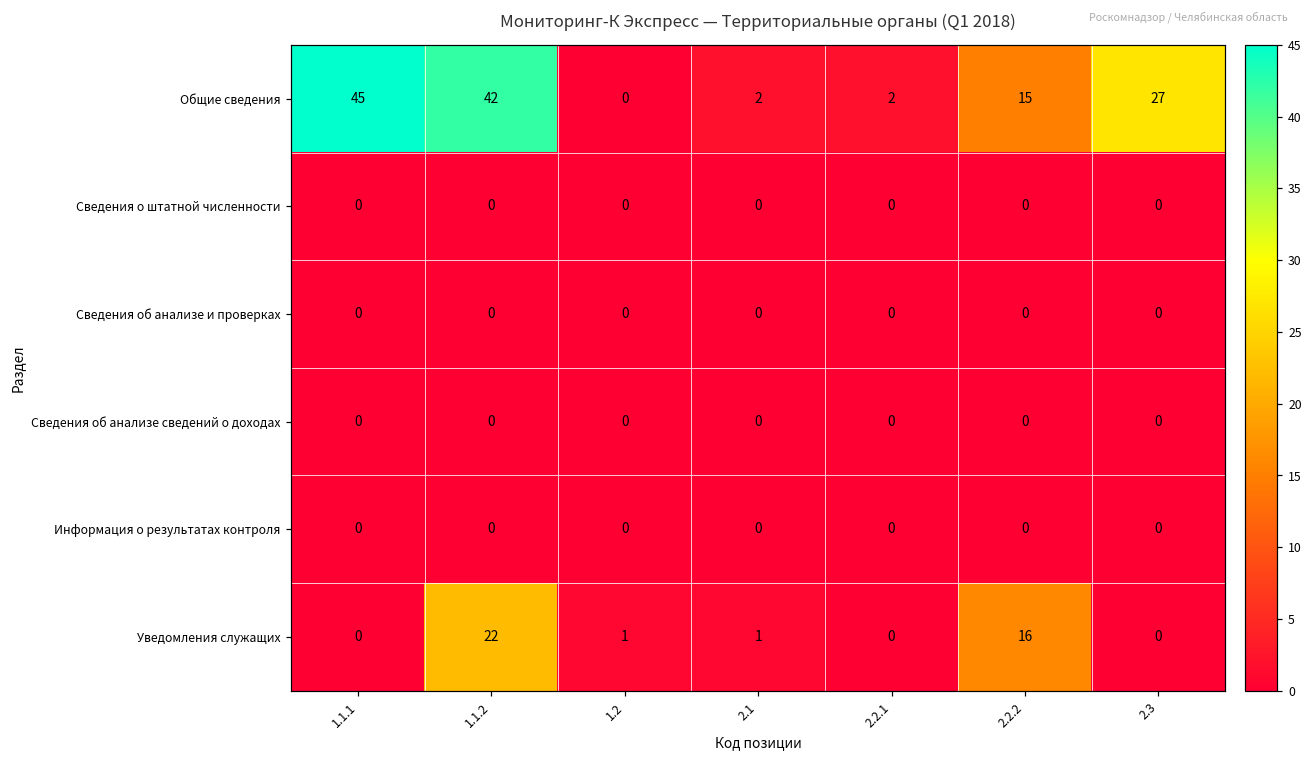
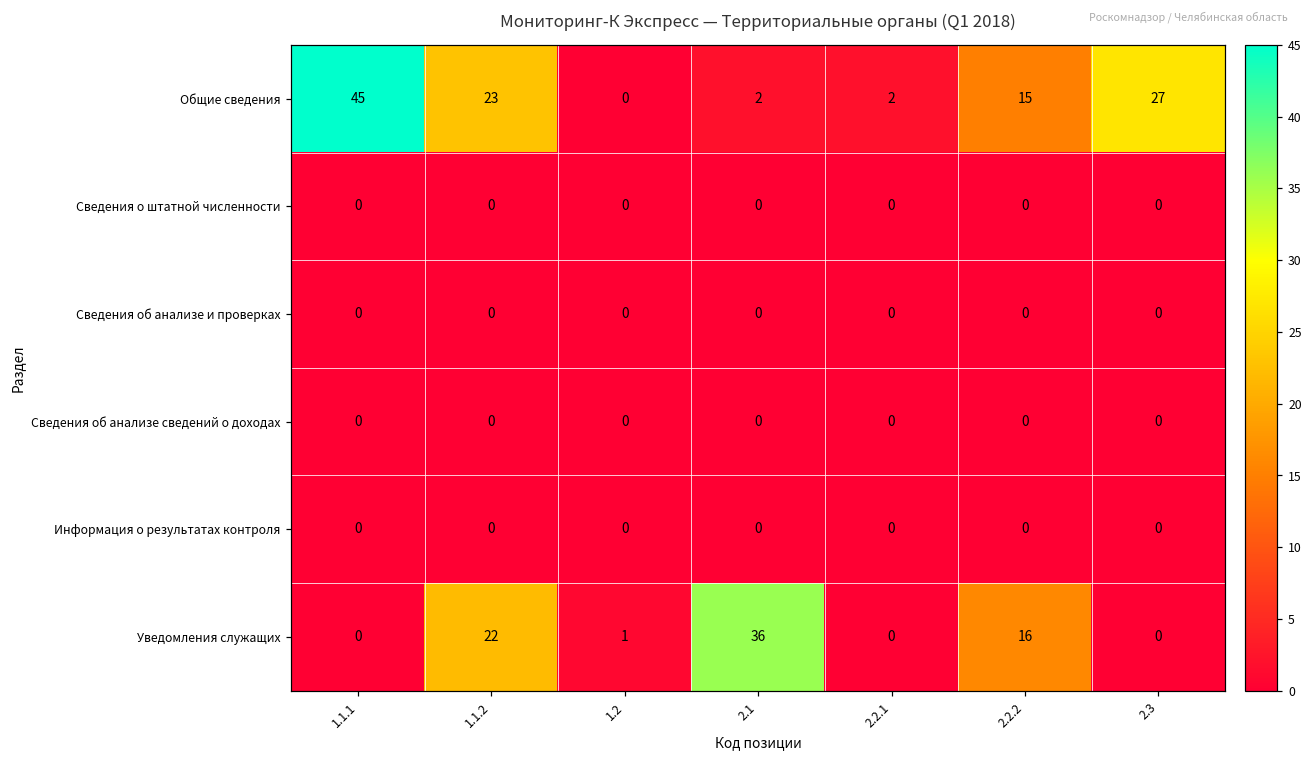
Общие сведения, 1.1.2: 42 -> 23
Уведомления служащих, 2.1: 1 -> 36
